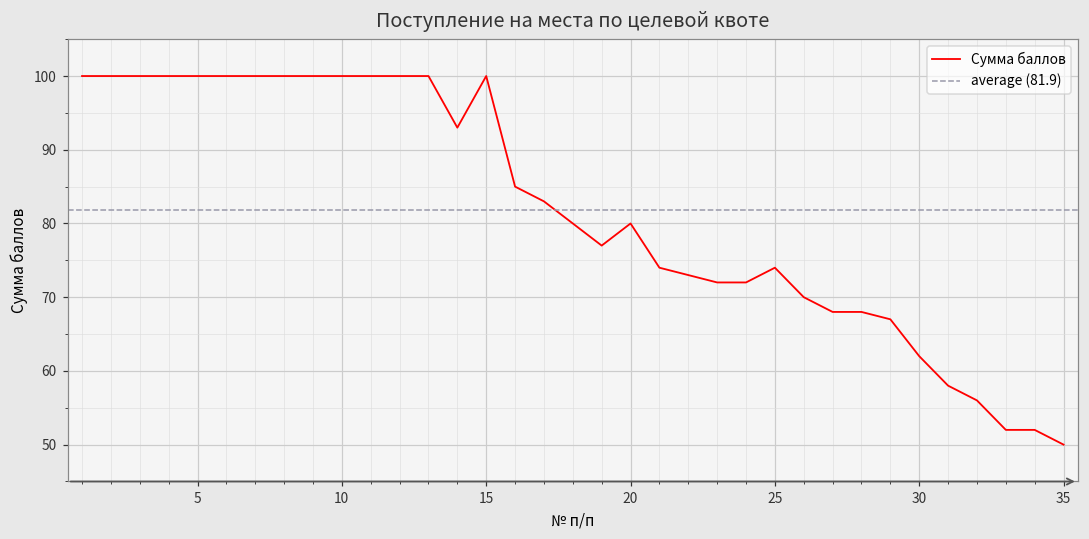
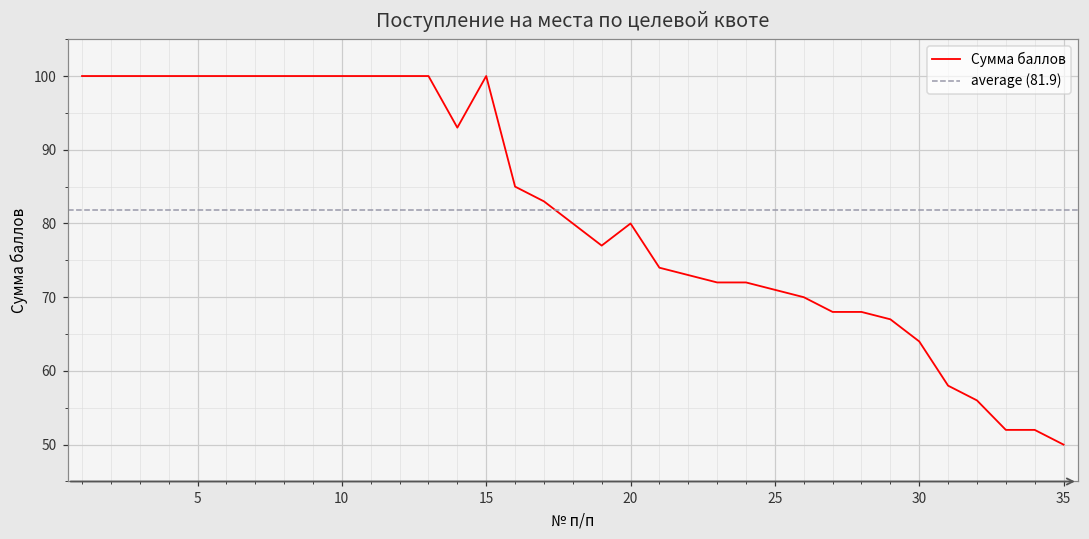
25: 74 -> 71
30: 62 -> 64
